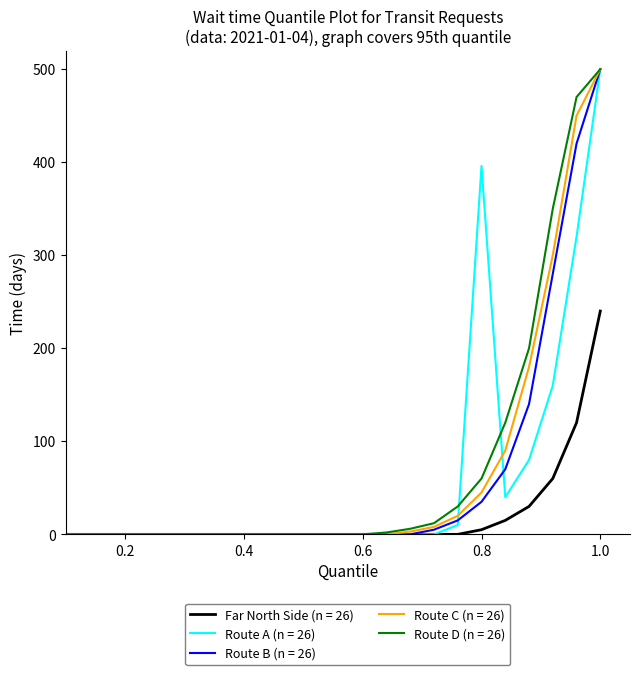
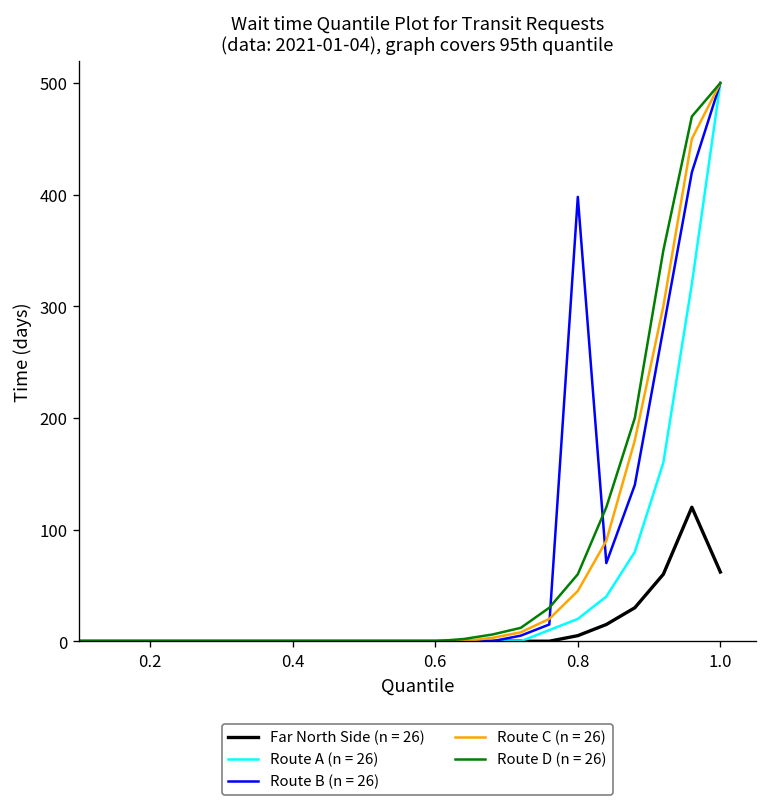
Route A (n = 26), 0.8: 400 -> 20
Route B (n = 26), 0.8: 40 -> 400
Far North Side (n = 26), 1.0: 240 -> 60
